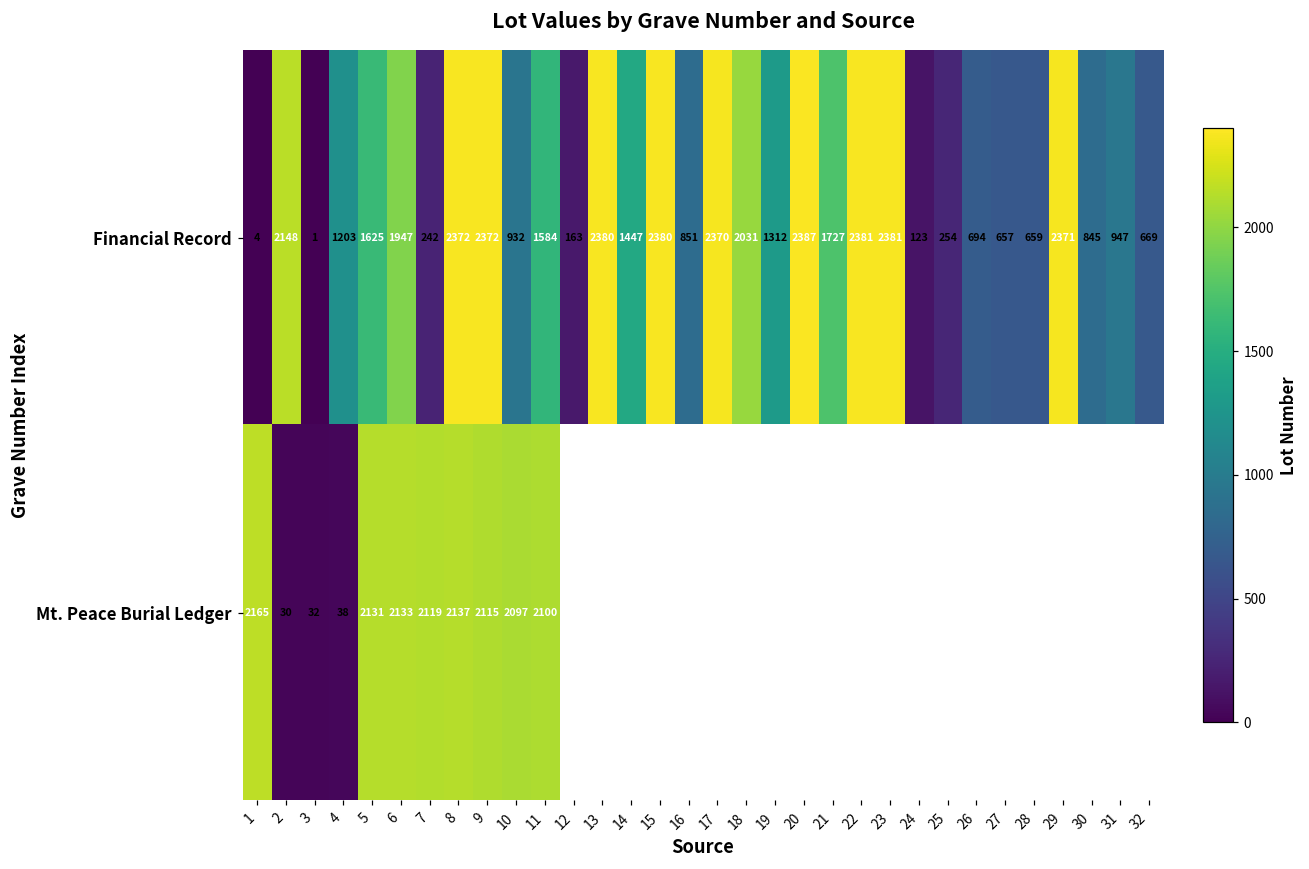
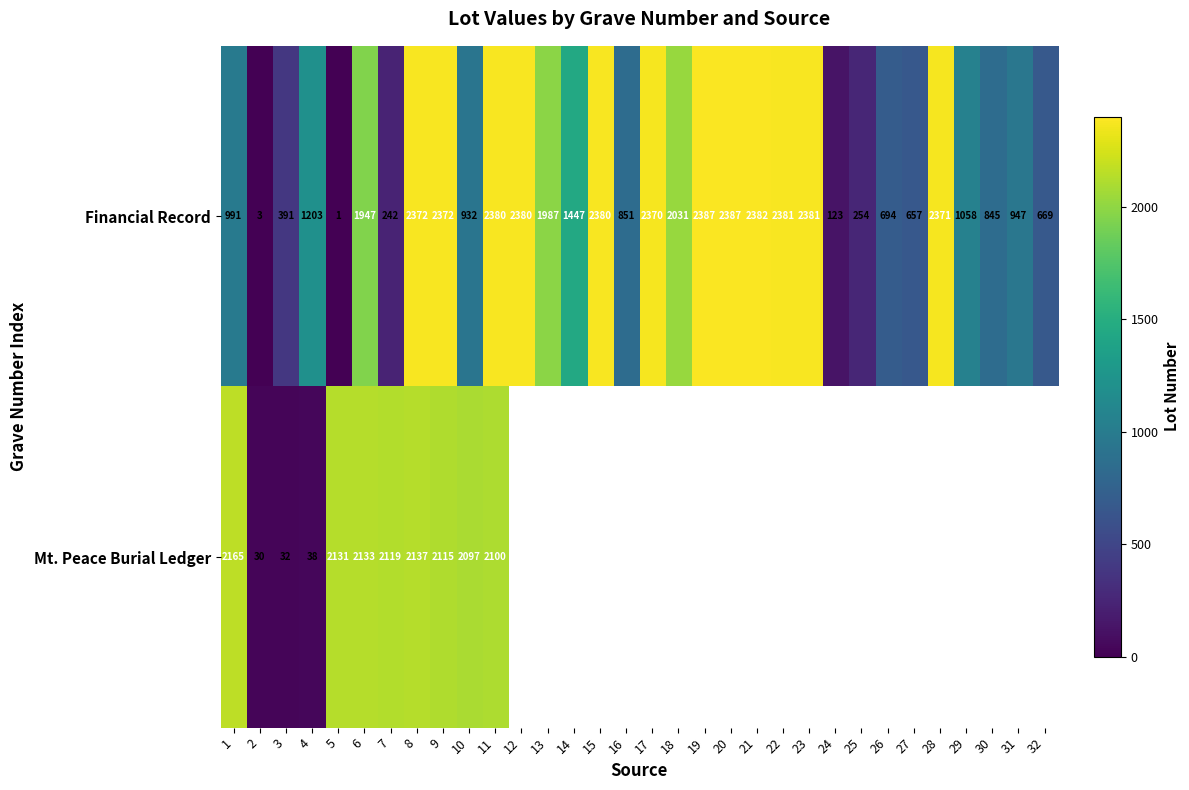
Financial Record, 1: 4 -> 991
Financial Record, 2: 2148 -> 3
Financial Record, 3: 1 -> 391
Financial Record, 5: 1625 -> 1
Financial Record, 11: 1584 -> 2380
Financial Record, 12: 163 -> 2380
Financial Record, 13: 2380 -> 1987
Financial Record, 19: 1312 -> 2387
Financial Record, 21: 1727 -> 2382
Financial Record, 28: 659 -> 2371
Financial Record, 29: 2371 -> 1058
